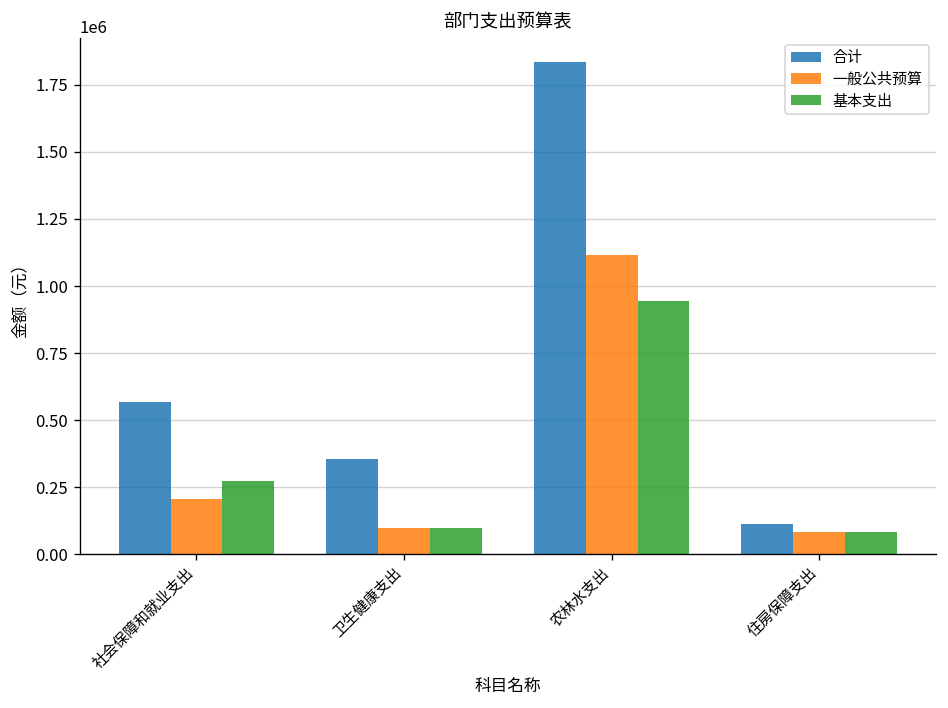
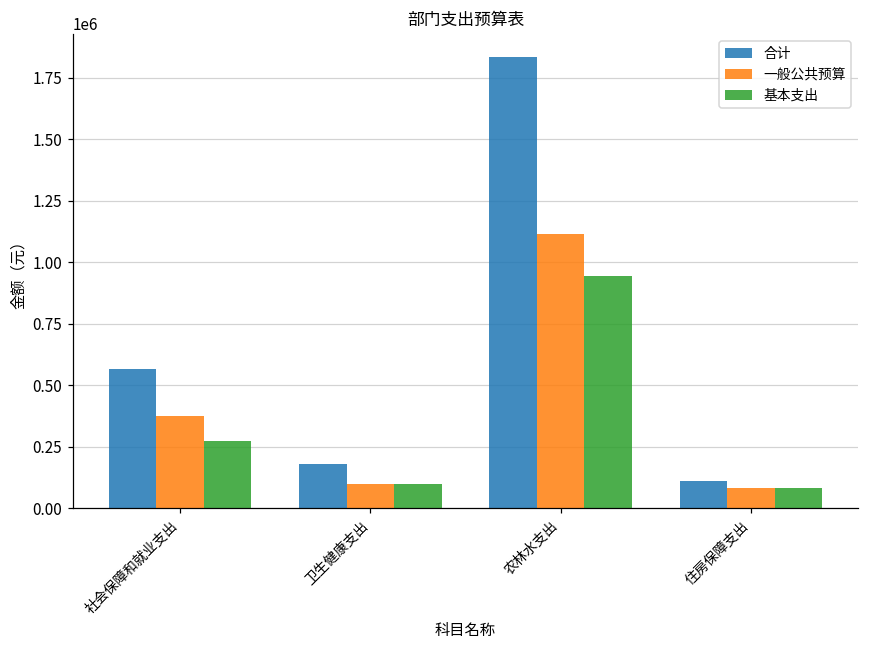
一般公共预算, 社会保障和就业支出: 210000 -> 380000
合计, 卫生健康支出: 360000 -> 180000
